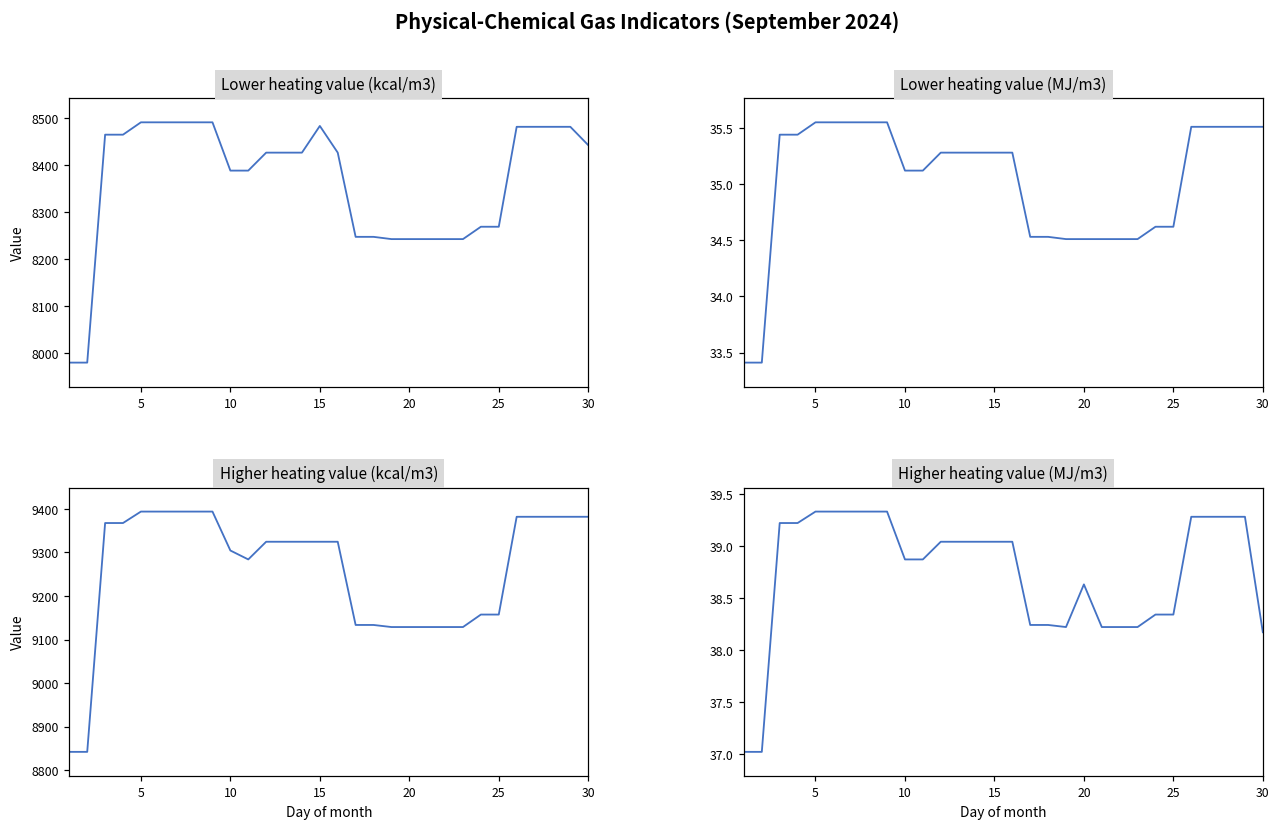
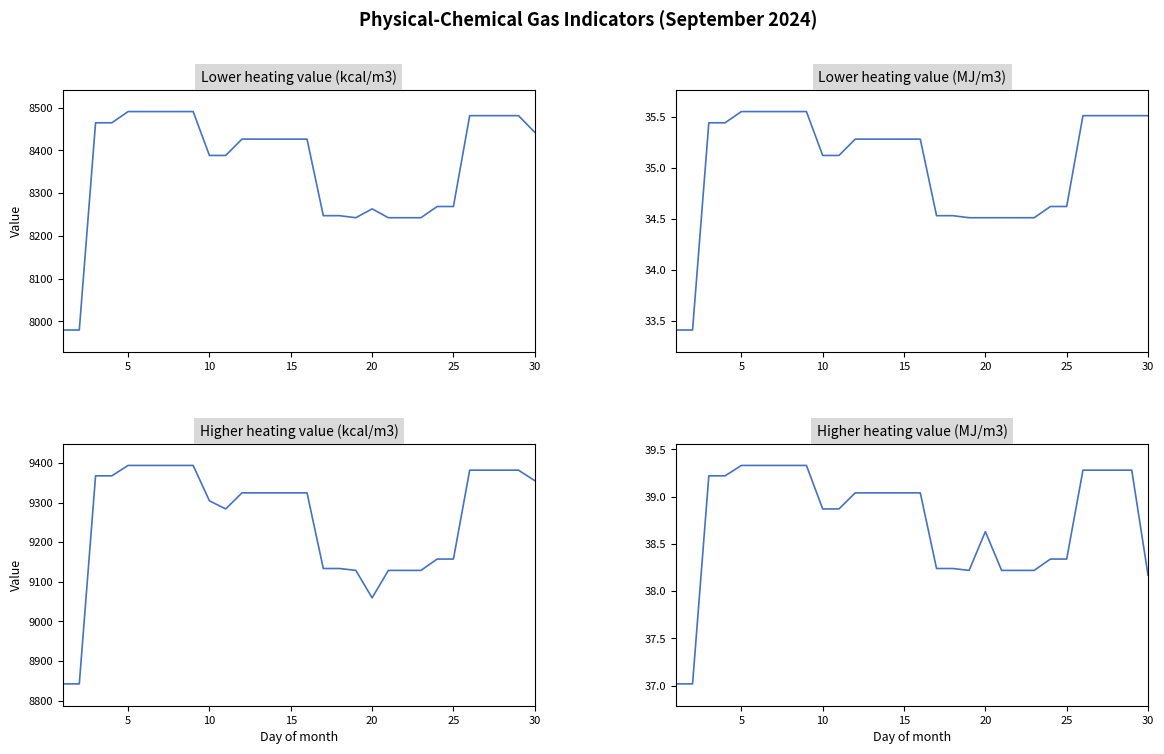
Lower heating value (kcal/m3), 15: 8480 -> 8430
Lower heating value (kcal/m3), 20: 8240 -> 8260
Higher heating value (kcal/m3), 20: 9130 -> 9060
Higher heating value (kcal/m3), 30: 9380 -> 9360
